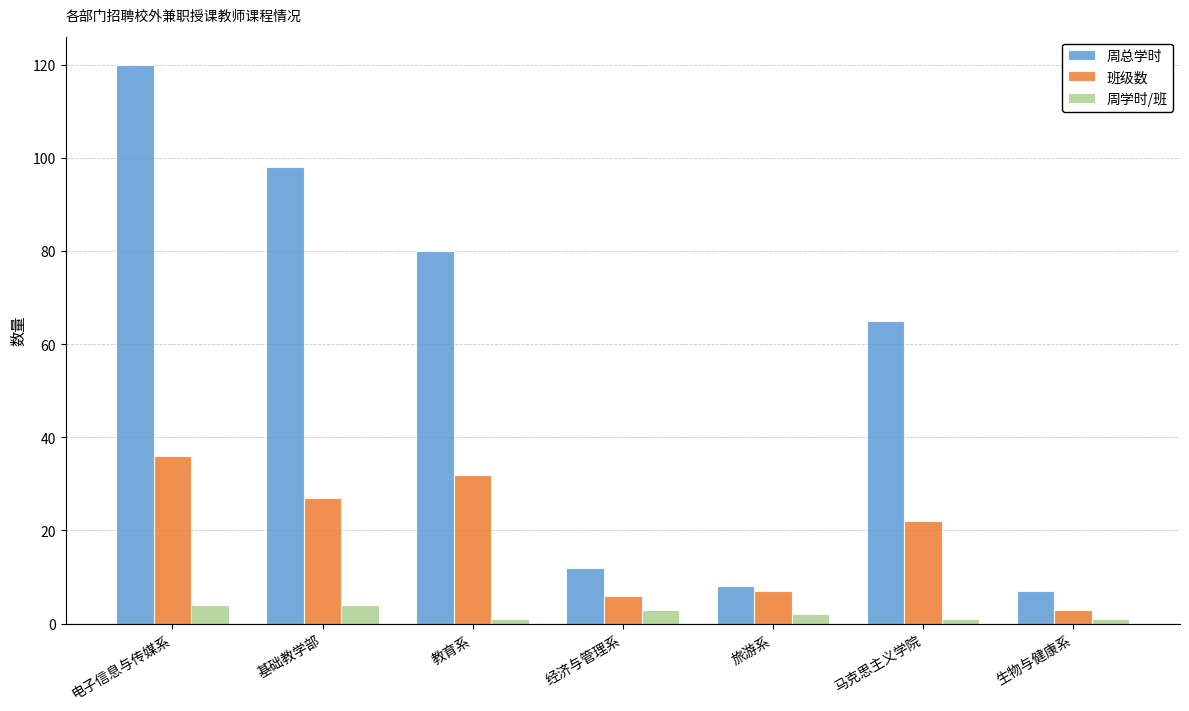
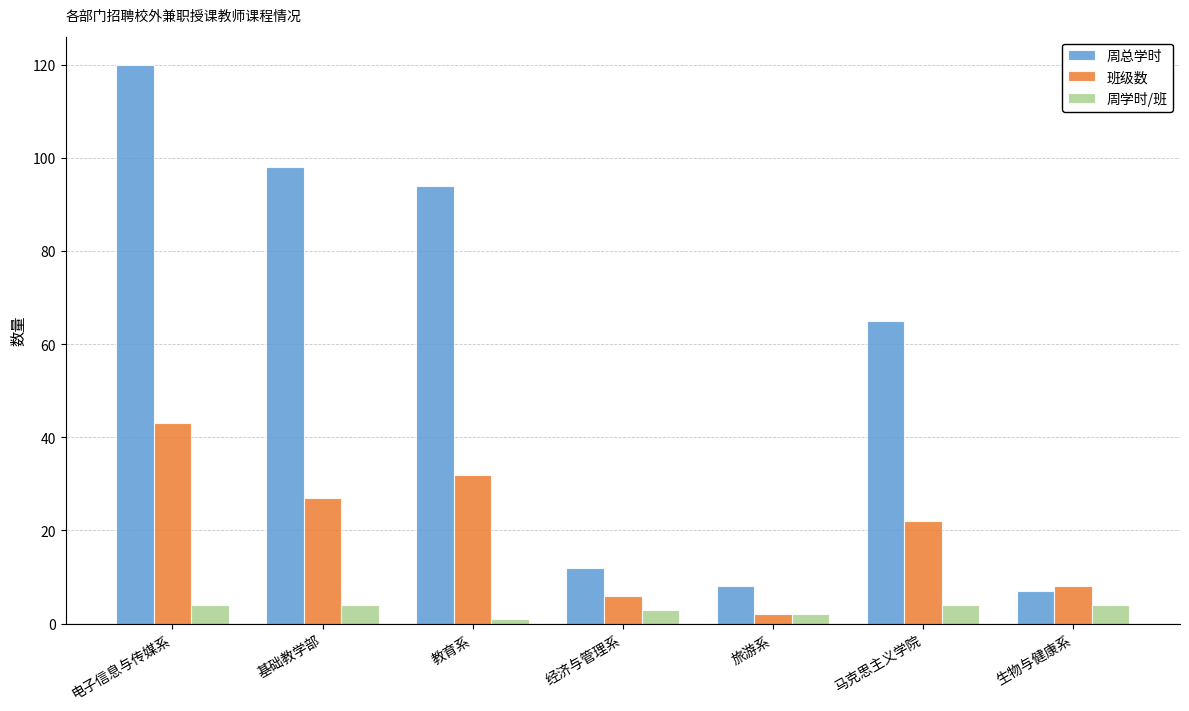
班级数, 电子信息与传媒系: 36 -> 43
周总学时, 教育系: 80 -> 94
班级数, 旅游系: 7 -> 2
周学时/班, 马克思主义学院: 1 -> 4
班级数, 生物与健康系: 3 -> 8
周学时/班, 生物与健康系: 1 -> 4
